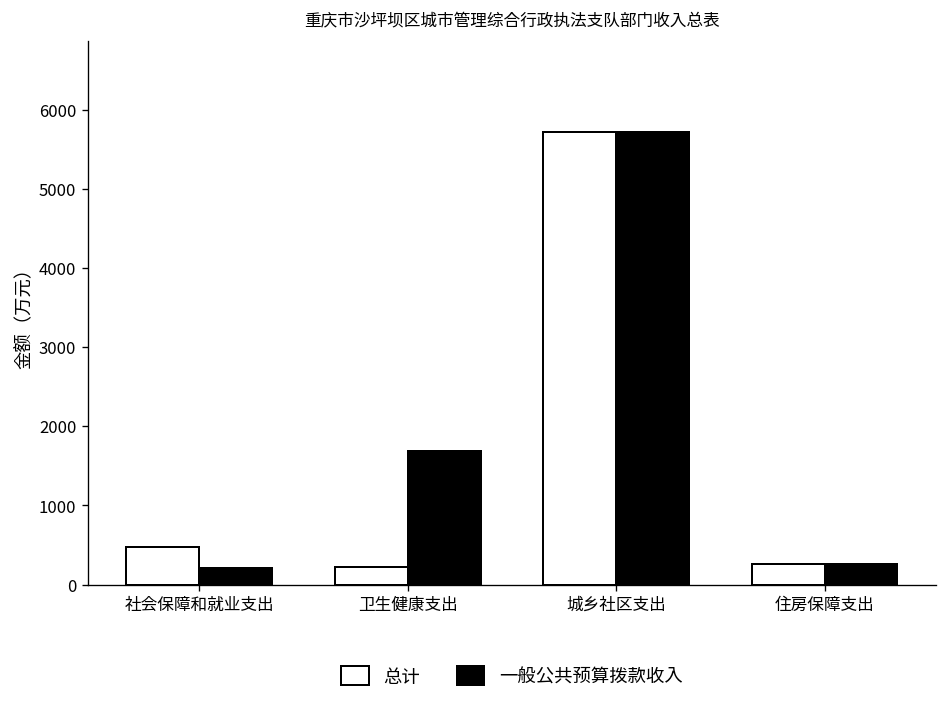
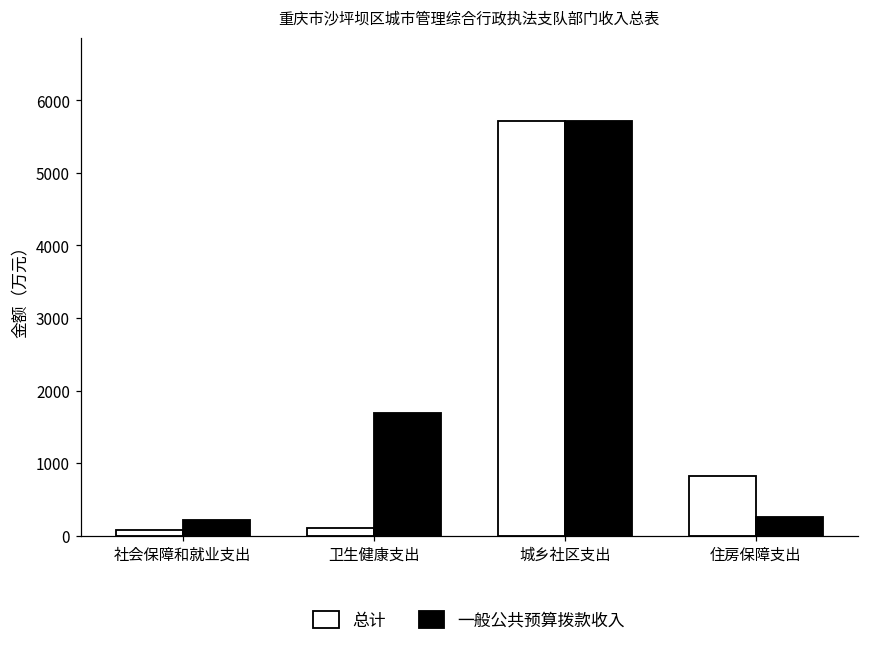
总计, 社会保障和就业支出: 500 -> 100
总计, 卫生健康支出: 200 -> 100
总计, 住房保障支出: 300 -> 800
